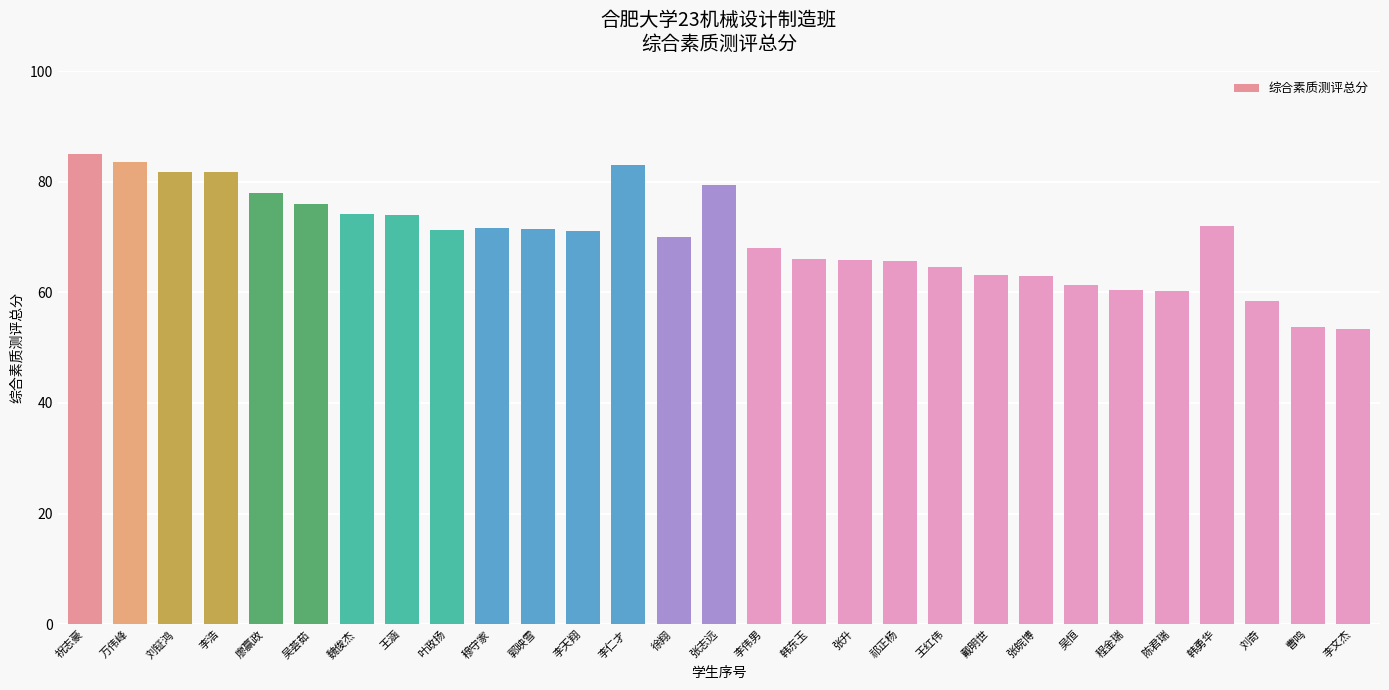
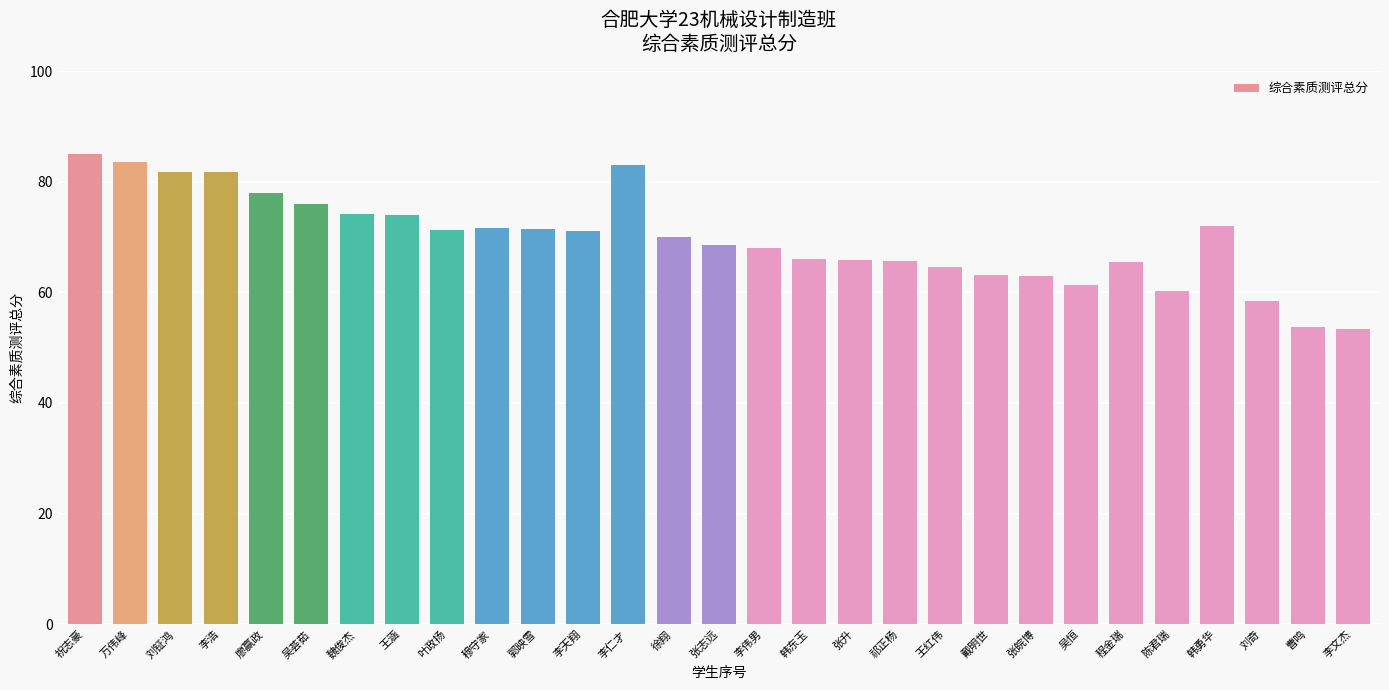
张志远: 79 -> 69
程金瑞: 60 -> 66
